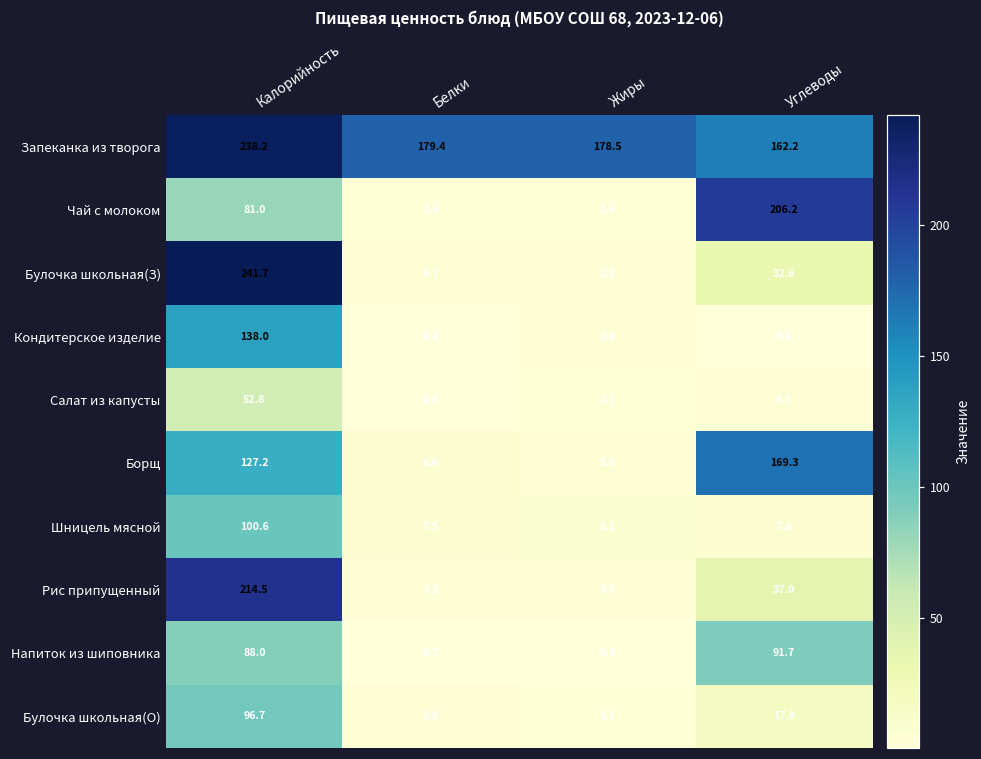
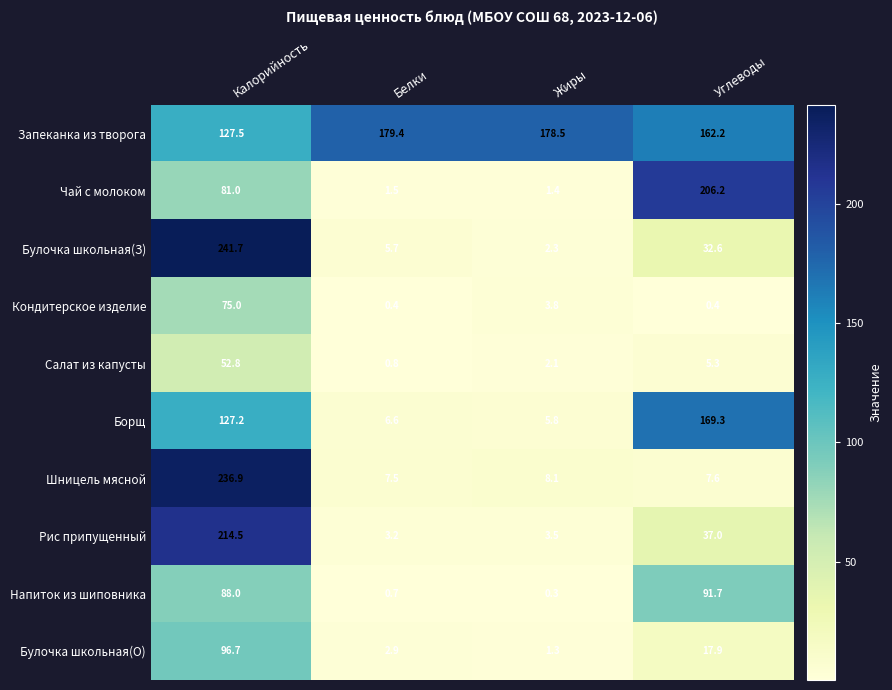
Запеканка из творога, Калорийность: 238.2 -> 127.5
Кондитерское изделие, Калорийность: 138.0 -> 75.0
Шницель мясной, Калорийность: 100.6 -> 236.9
